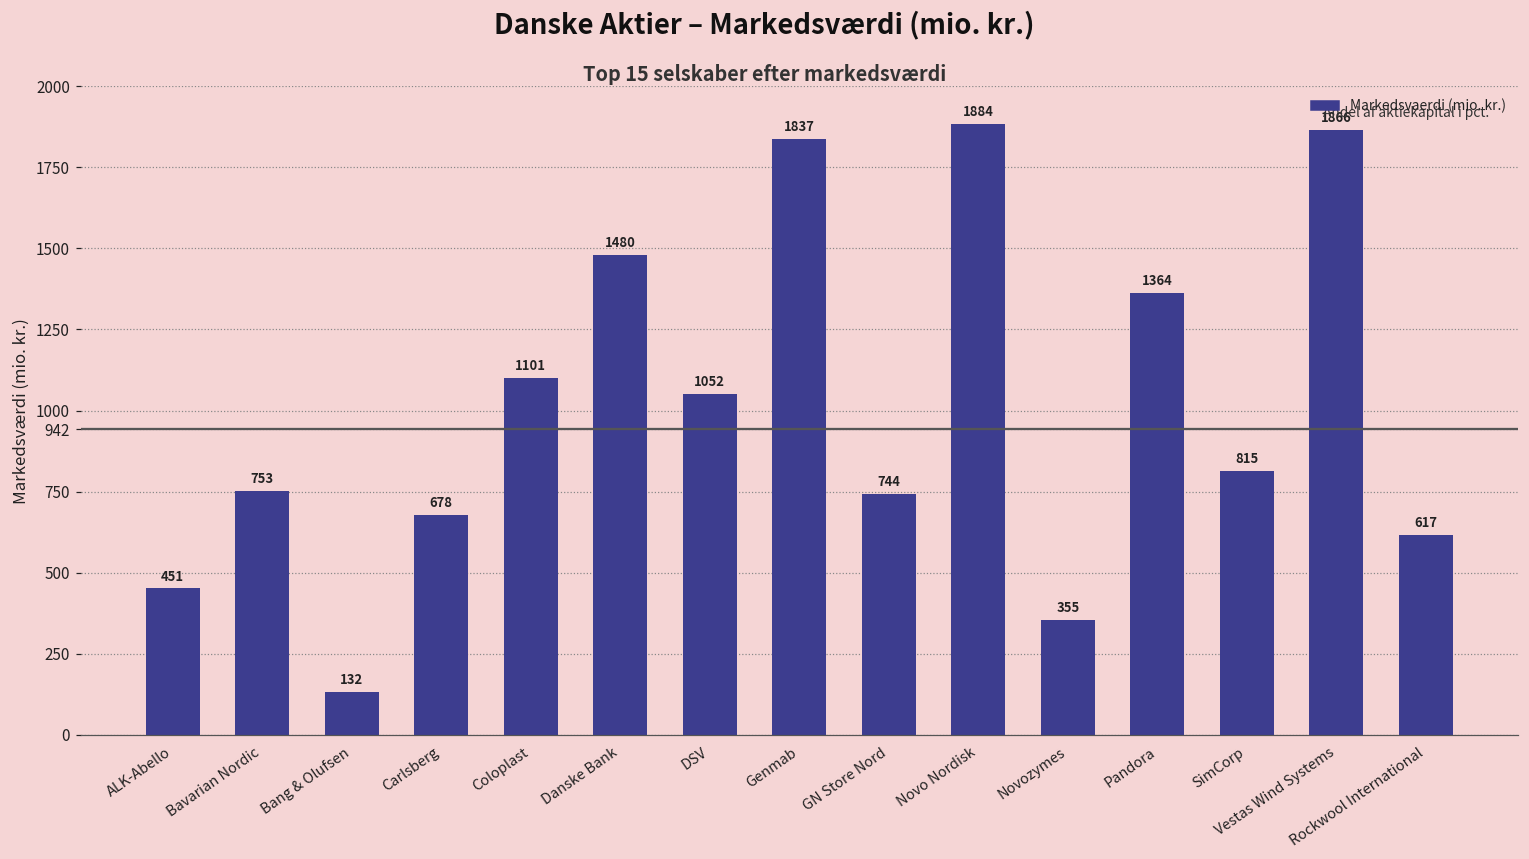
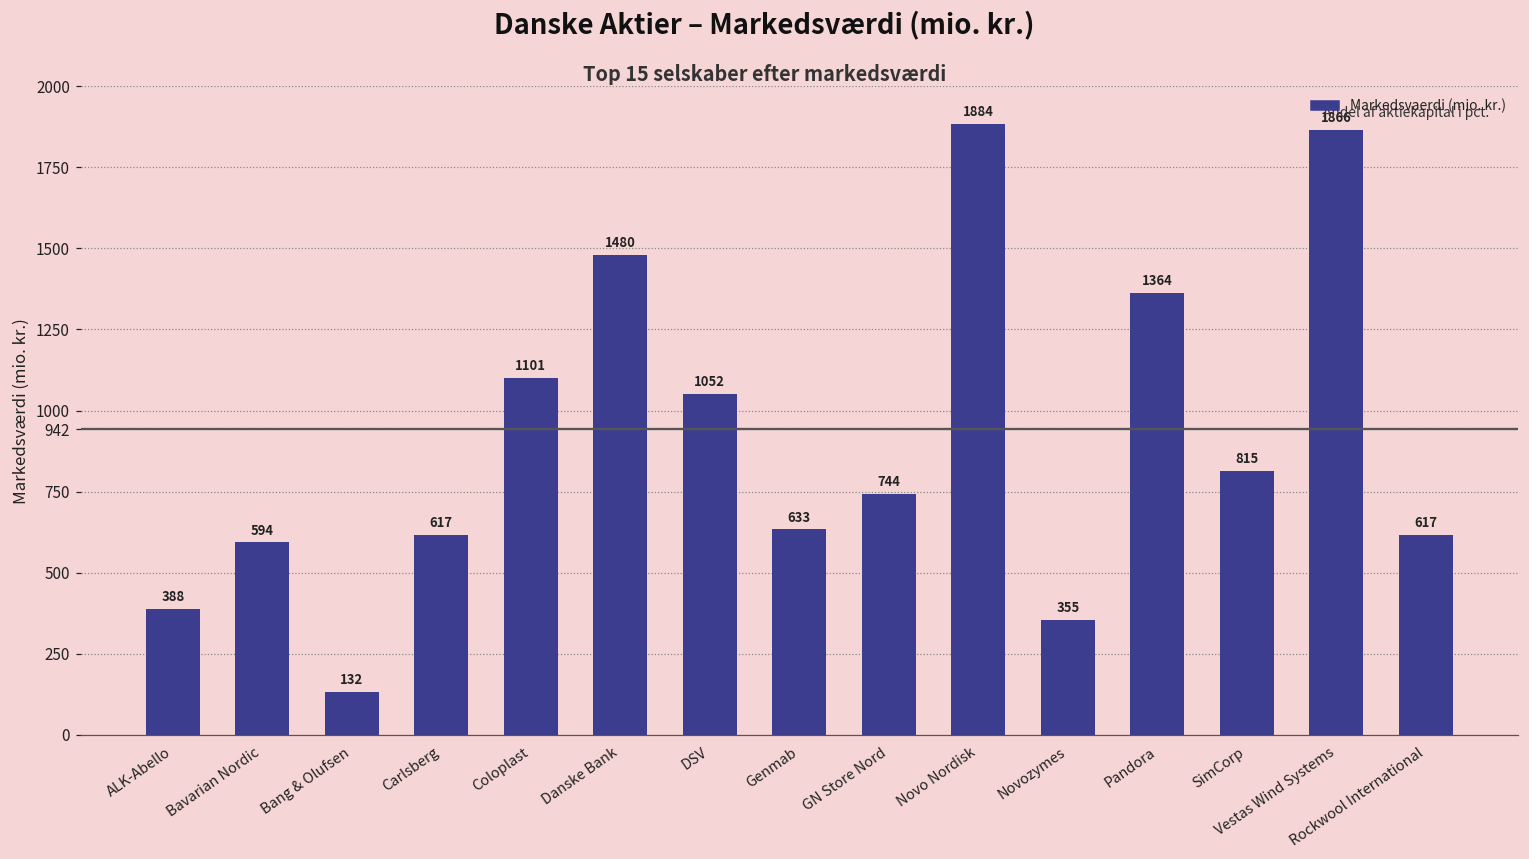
ALK-Abello: 451 -> 388
Bavarian Nordic: 753 -> 594
Carlsberg: 678 -> 617
Genmab: 1837 -> 633
